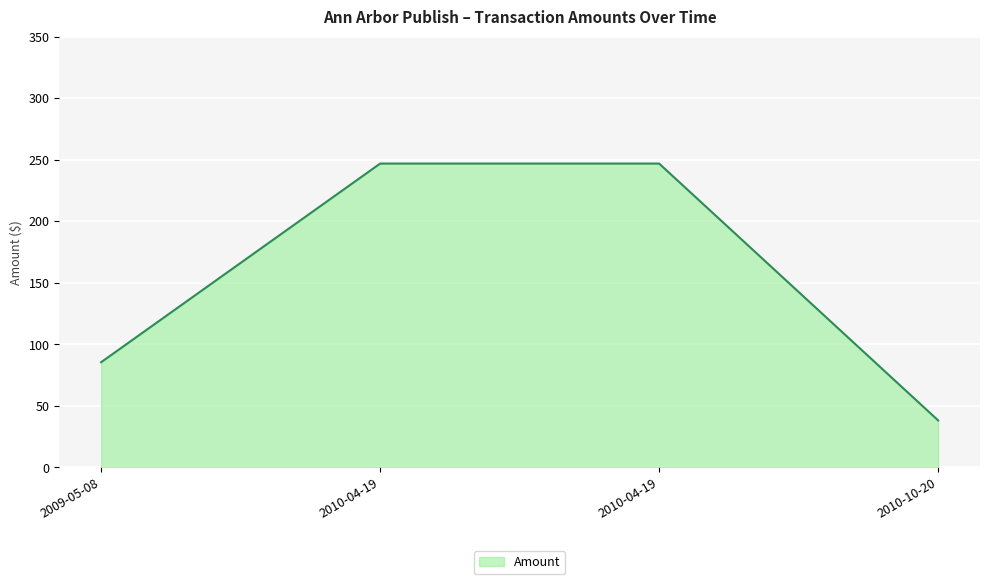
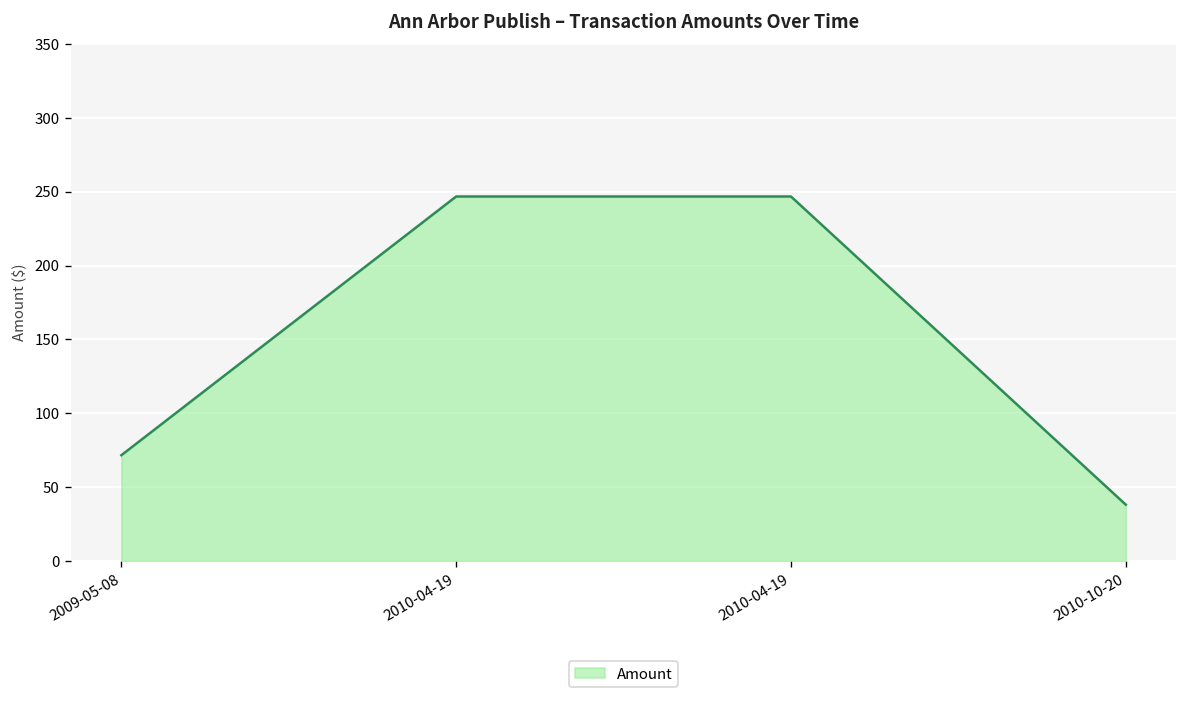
2009-05-08: 85 -> 72
